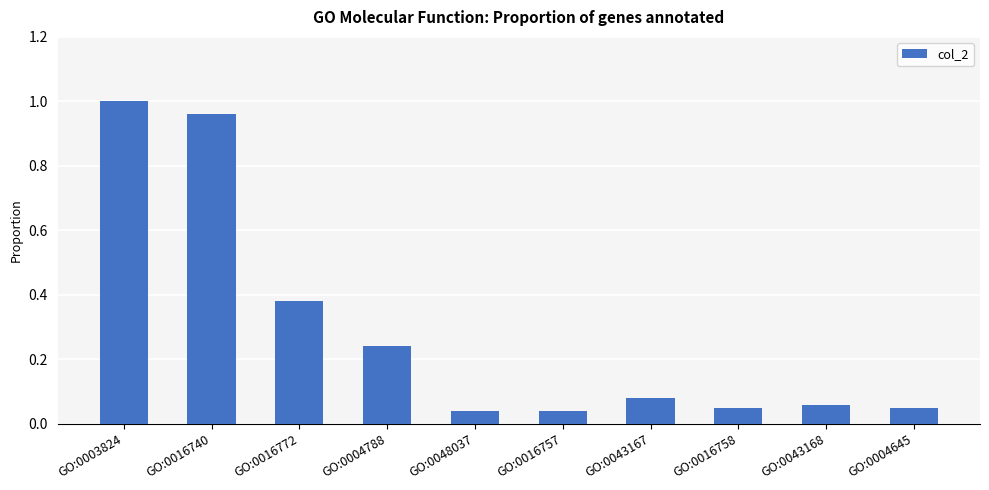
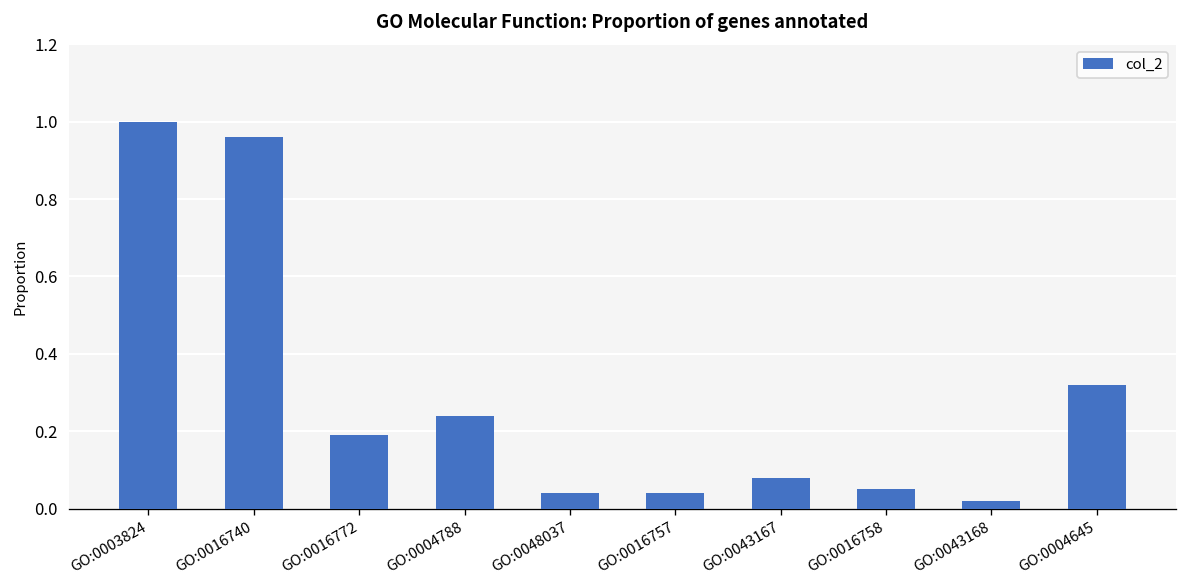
GO:0016772: 0.38 -> 0.19
GO:0043168: 0.06 -> 0.02
GO:0004645: 0.05 -> 0.32
